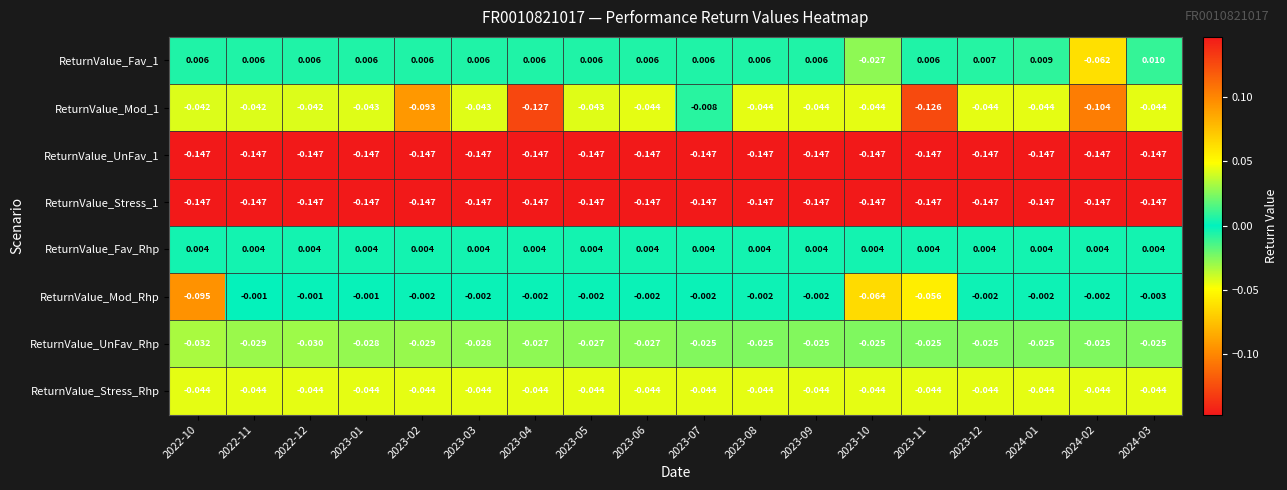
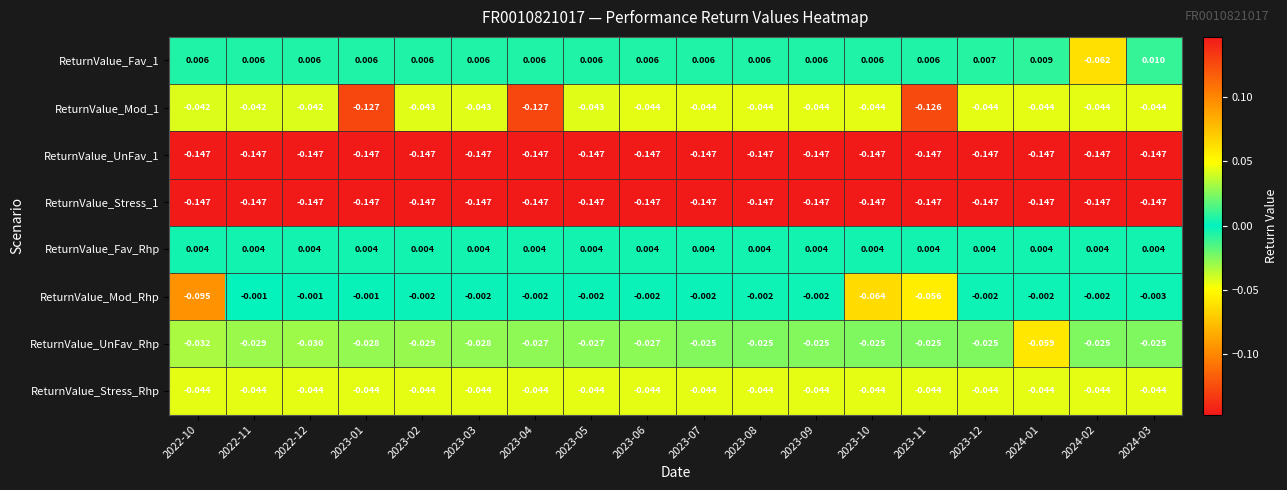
ReturnValue_Fav_1, 2023-10: -0.027 -> 0.006
ReturnValue_Mod_1, 2023-01: -0.043 -> -0.127
ReturnValue_Mod_1, 2023-02: -0.093 -> -0.043
ReturnValue_Mod_1, 2023-07: -0.008 -> -0.044
ReturnValue_Mod_1, 2024-02: -0.104 -> -0.044
ReturnValue_UnFav_Rhp, 2024-01: -0.025 -> -0.059
